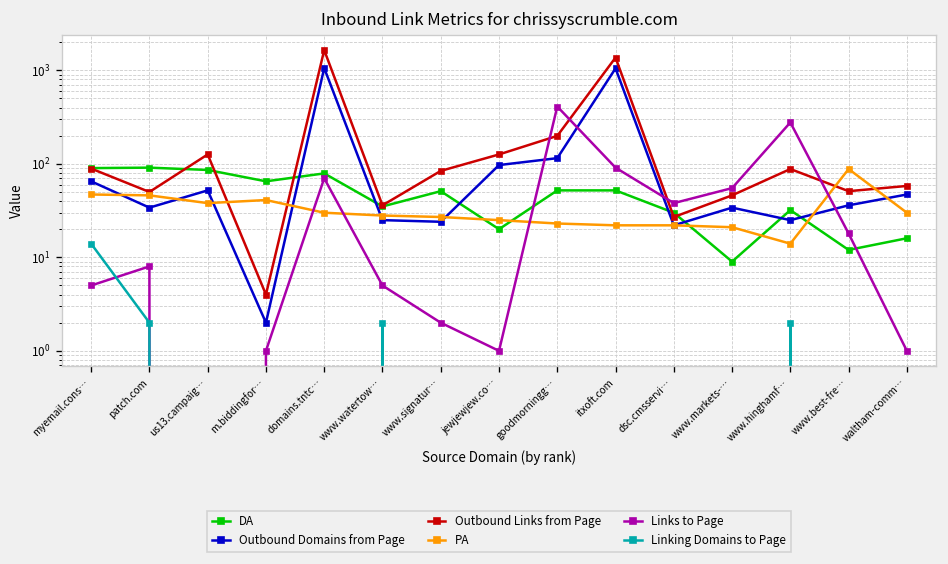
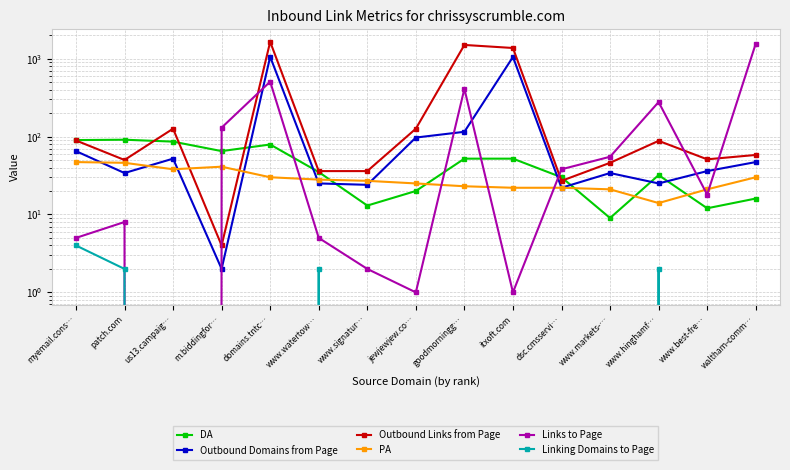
Linking Domains to Page, myemail.cons…: 14 -> 4
Links to Page, m.biddingfor…: 1 -> 130
Links to Page, domains.tntc…: 70 -> 500
DA, www.signatur…: 50 -> 13
Outbound Links from Page, www.signatur…: 80 -> 40
Outbound Links from Page, goodmorningg…: 200 -> 1500
Links to Page, itxoft.com: 90 -> 1
PA, www.best-fre…: 90 -> 21
Links to Page, waltham-comm…: 1 -> 1600
